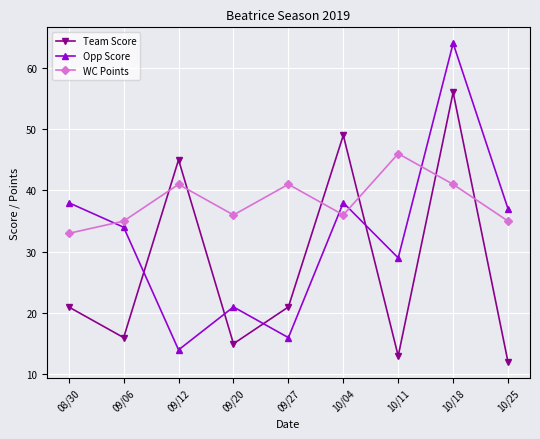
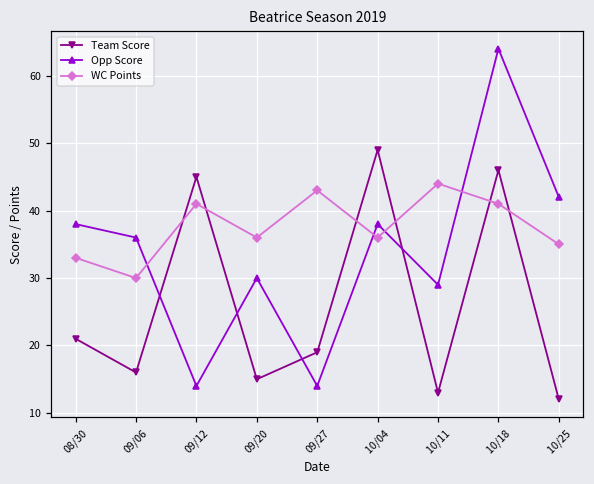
Opp Score, 09/06: 34 -> 36
WC Points, 09/06: 35 -> 30
Opp Score, 09/20: 21 -> 30
Team Score, 09/27: 21 -> 19
Opp Score, 09/27: 16 -> 14
WC Points, 09/27: 41 -> 43
WC Points, 10/11: 46 -> 44
Team Score, 10/18: 56 -> 46
Opp Score, 10/25: 37 -> 42
